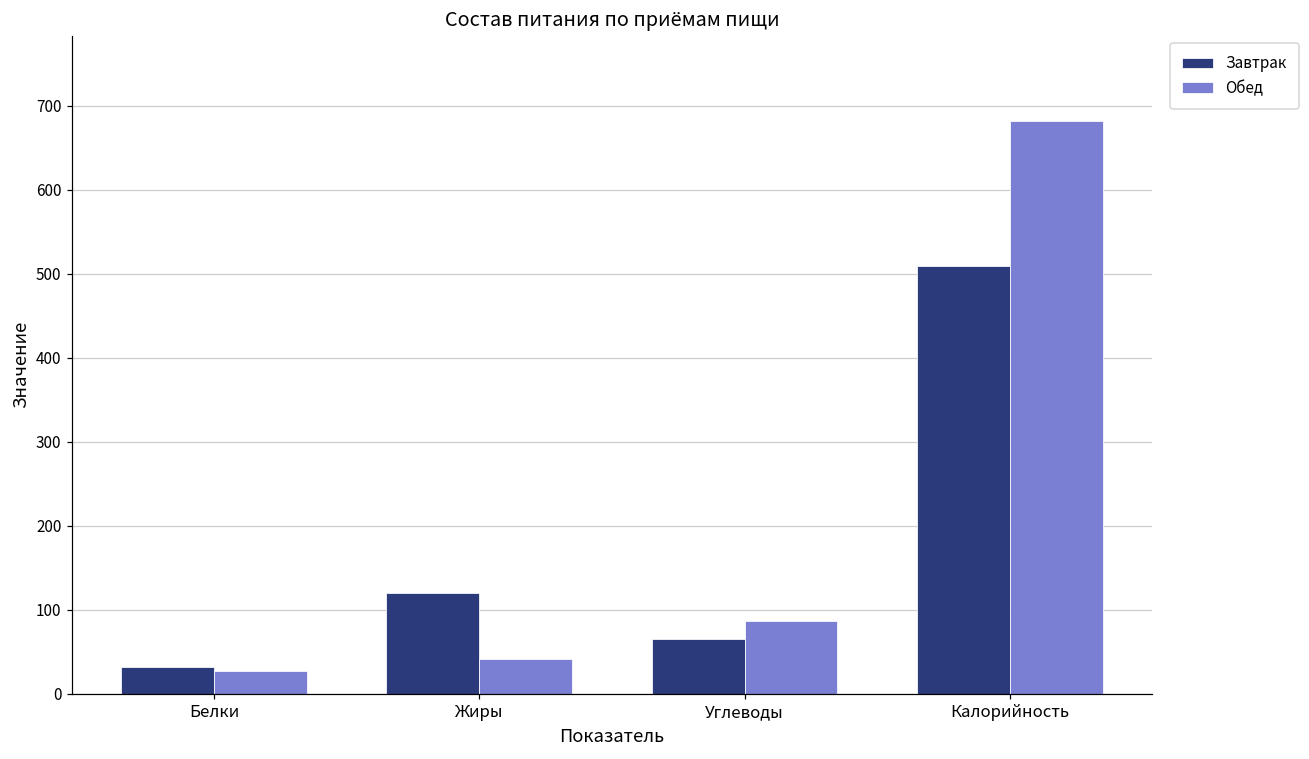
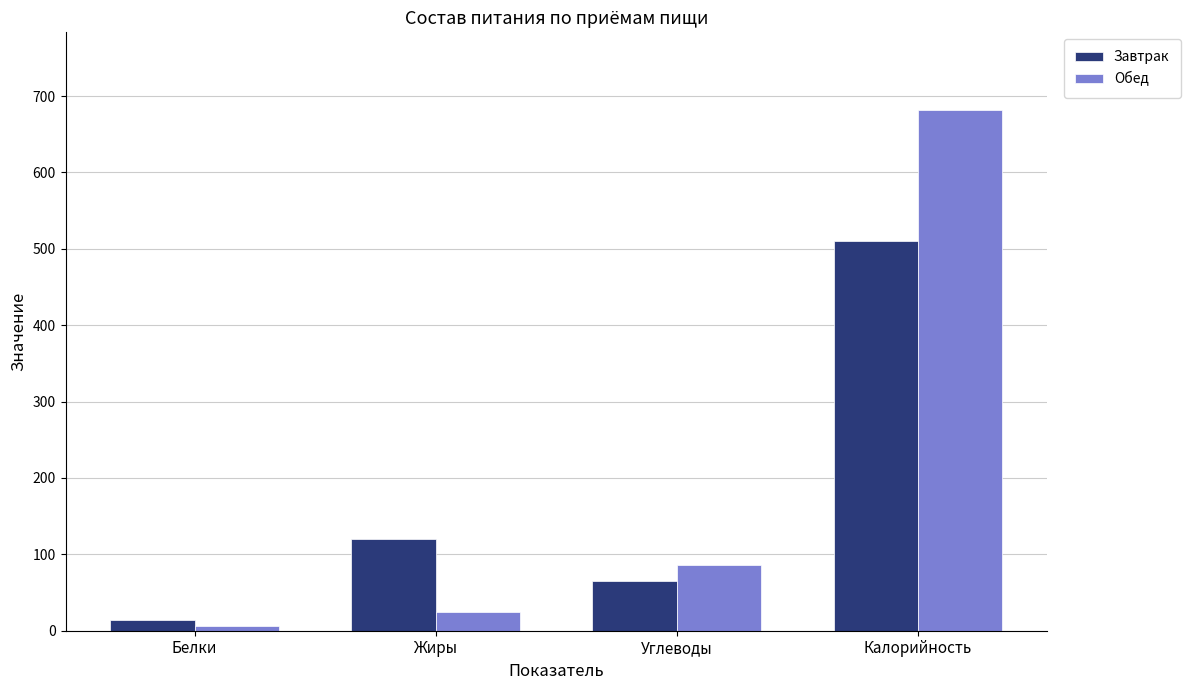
Завтрак, Белки: 30 -> 10
Обед, Белки: 30 -> 10
Обед, Жиры: 40 -> 20
